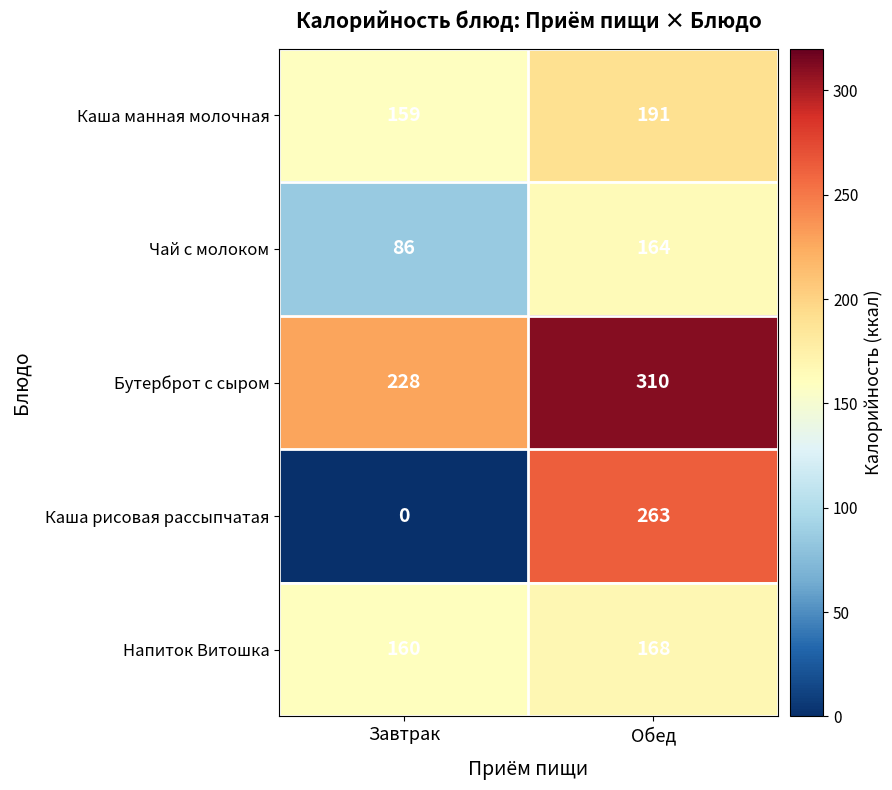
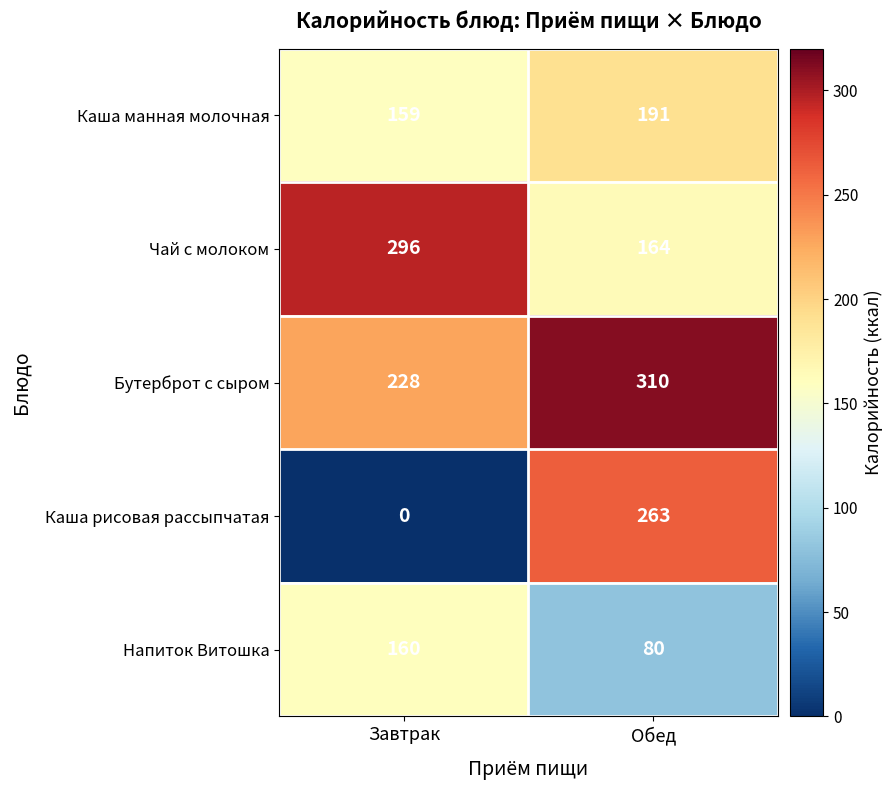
Чай с молоком, Завтрак: 86 -> 296
Напиток Витошка, Обед: 168 -> 80
